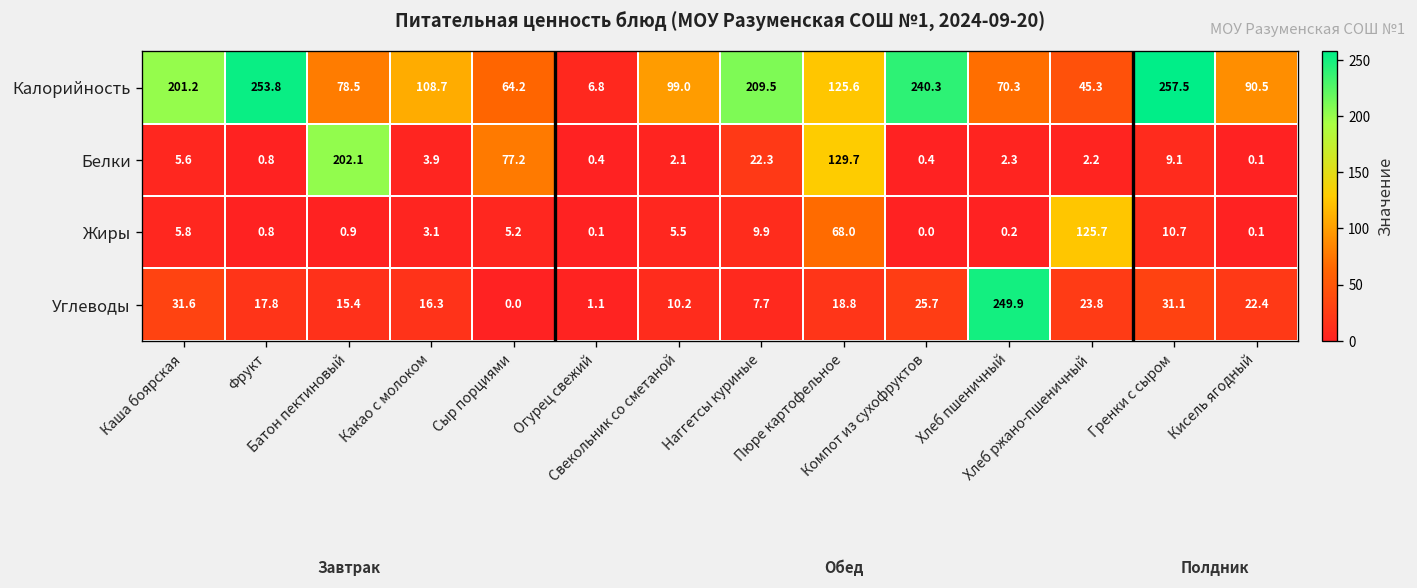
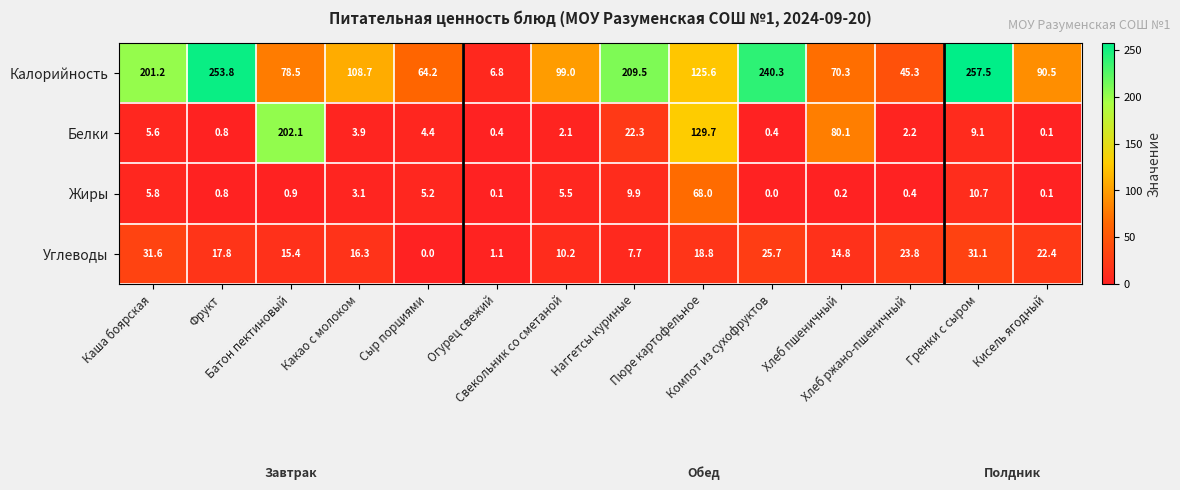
Белки, Сыр порциями: 77.2 -> 4.4
Белки, Хлеб пшеничный: 2.3 -> 80.1
Жиры, Хлеб ржано-пшеничный: 125.7 -> 0.4
Углеводы, Хлеб пшеничный: 249.9 -> 14.8
